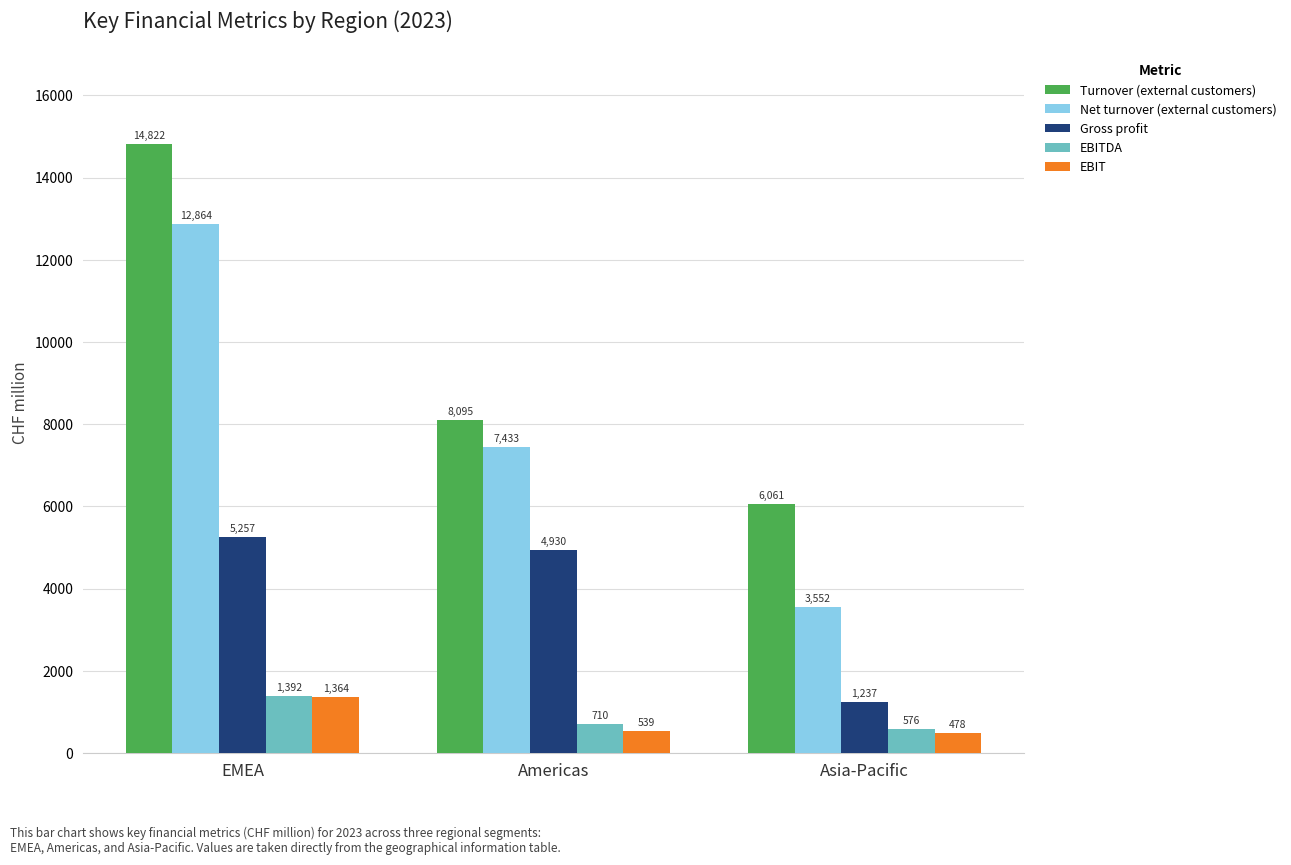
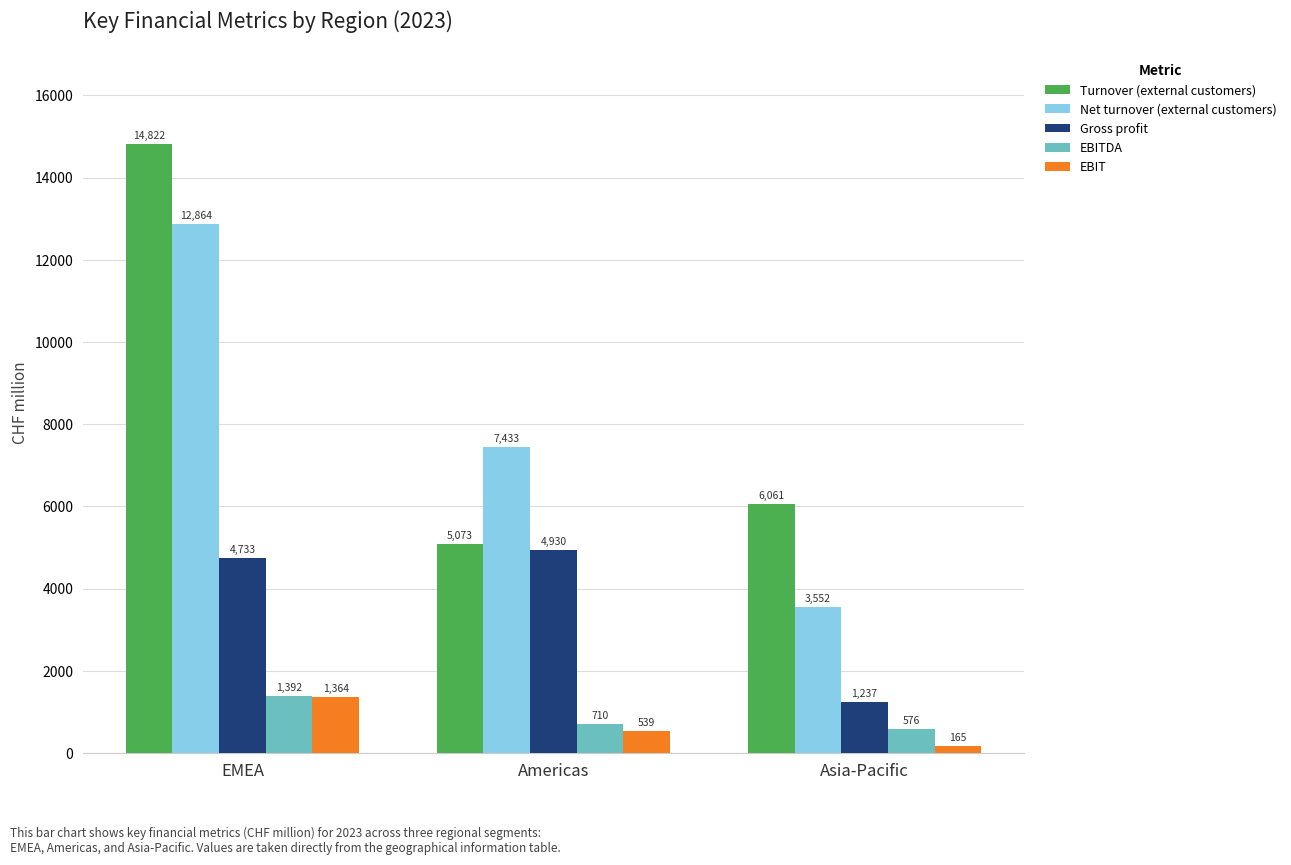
Gross profit, EMEA: 5,257 -> 4,733
Turnover (external customers), Americas: 8,095 -> 5,073
EBIT, Asia-Pacific: 478 -> 165
